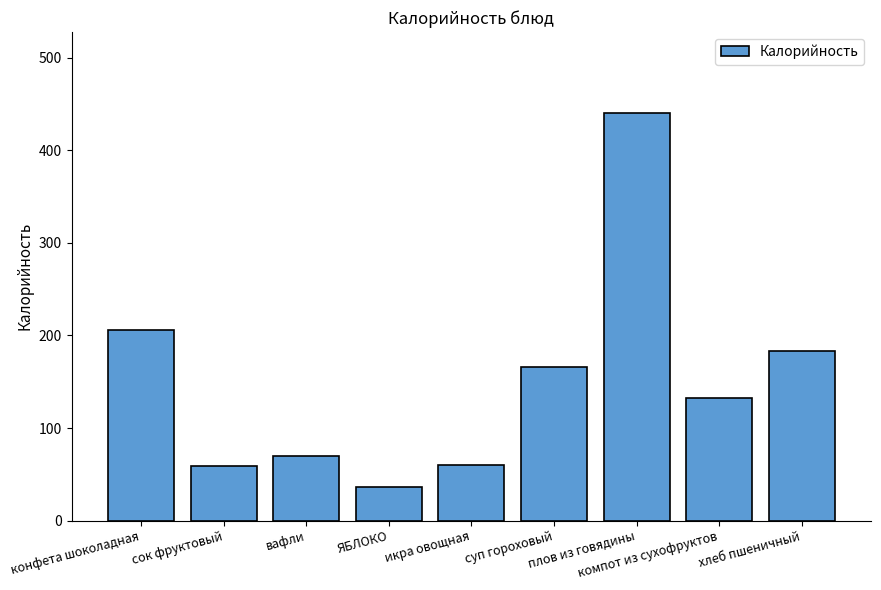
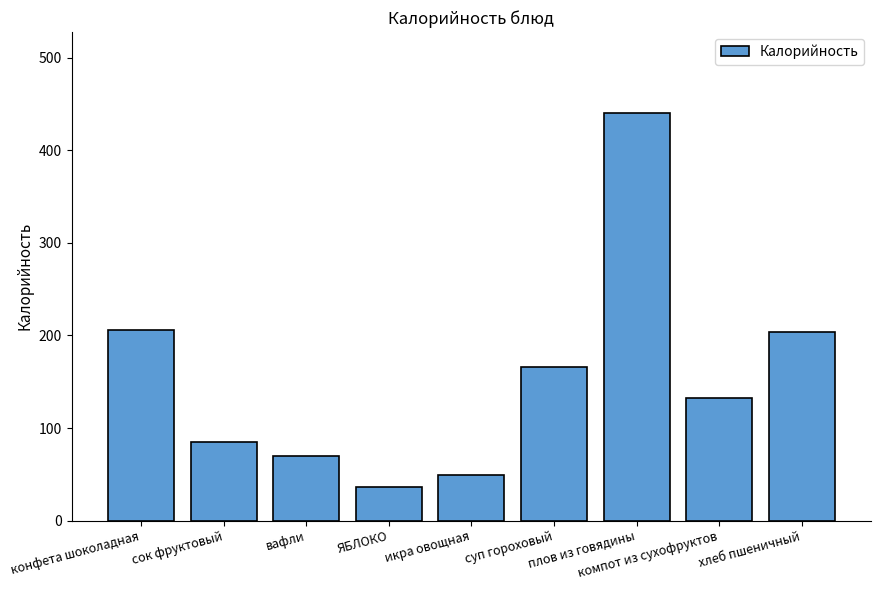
сок фруктовый: 60 -> 80
икра овощная: 60 -> 50
хлеб пшеничный: 180 -> 200
